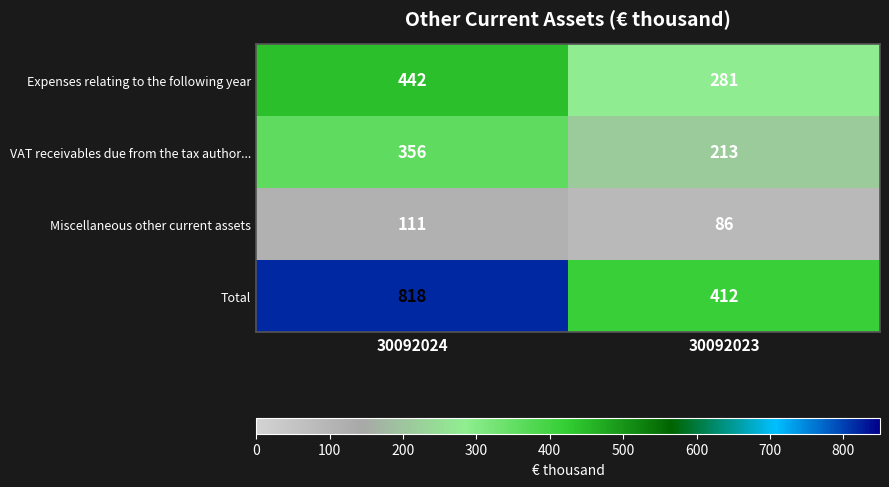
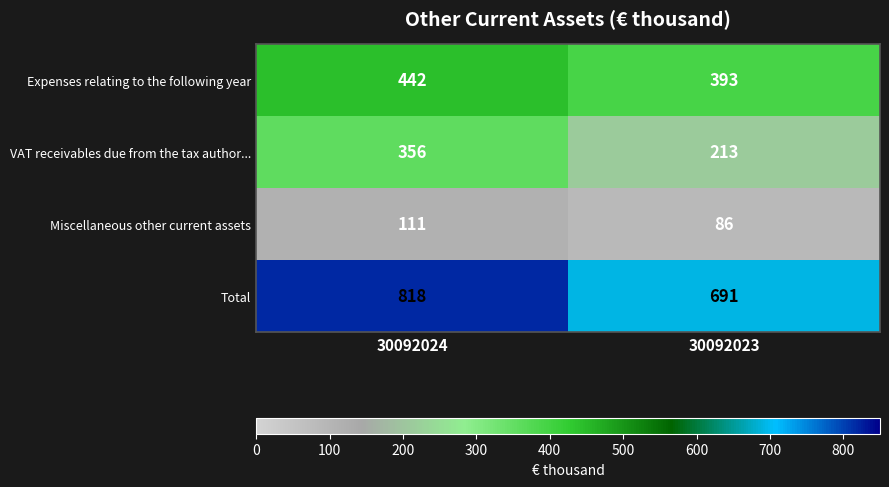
Expenses relating to the following year, 30092023: 281 -> 393
Total, 30092023: 412 -> 691
